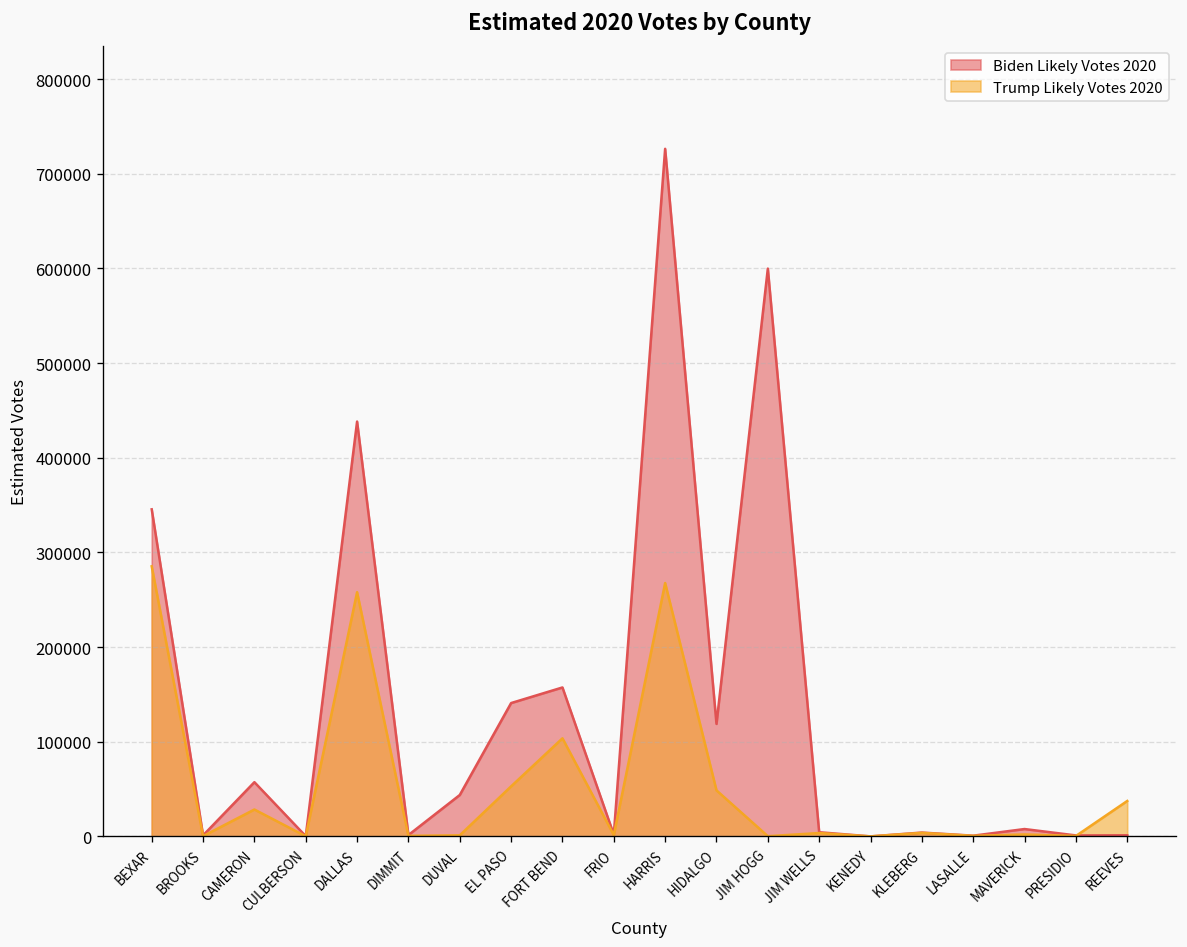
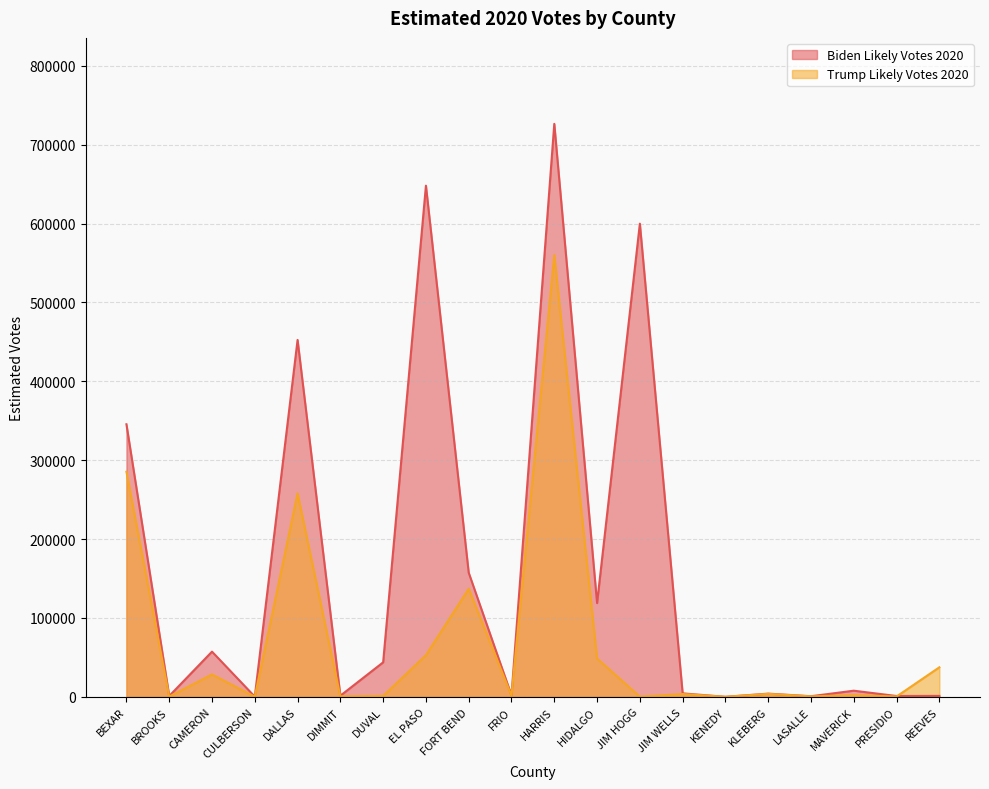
Biden Likely Votes 2020, DALLAS: 440000 -> 450000
Biden Likely Votes 2020, EL PASO: 140000 -> 650000
Trump Likely Votes 2020, FORT BEND: 100000 -> 140000
Trump Likely Votes 2020, HARRIS: 270000 -> 560000
